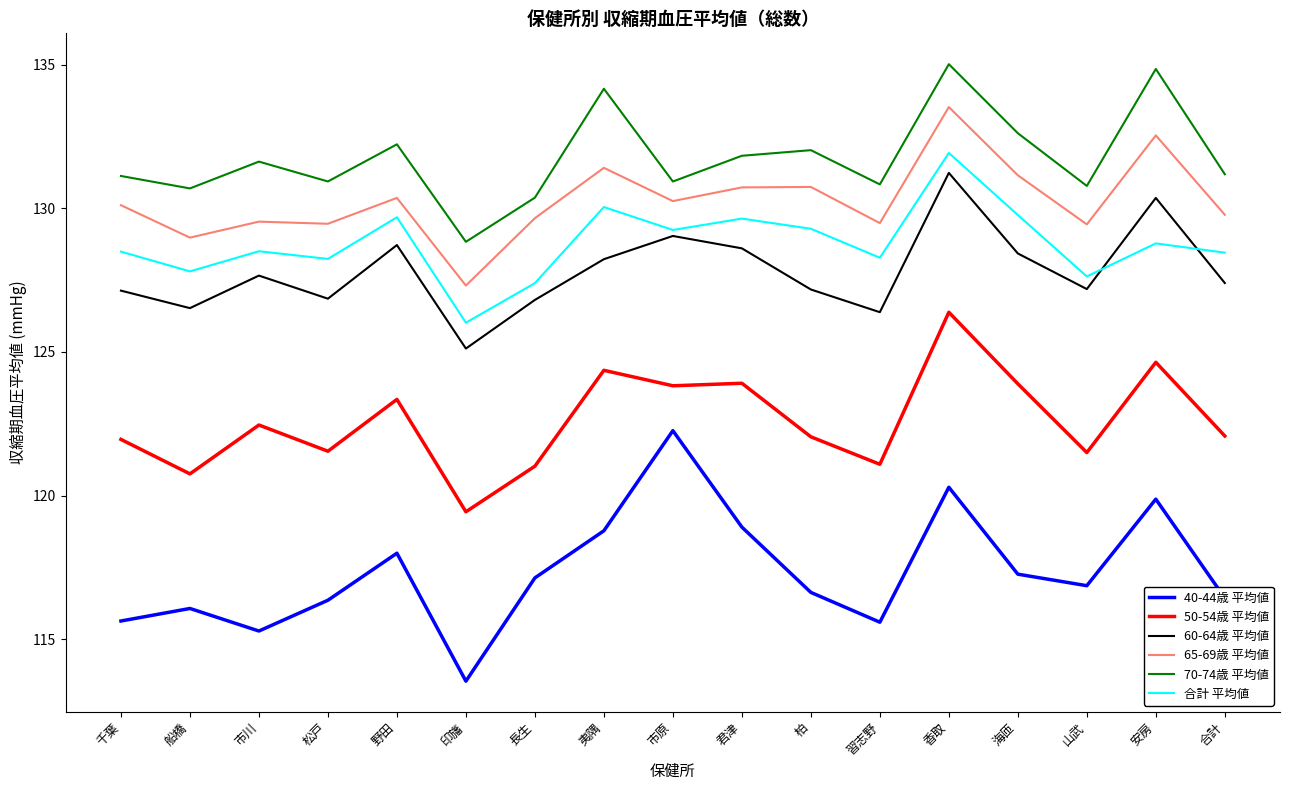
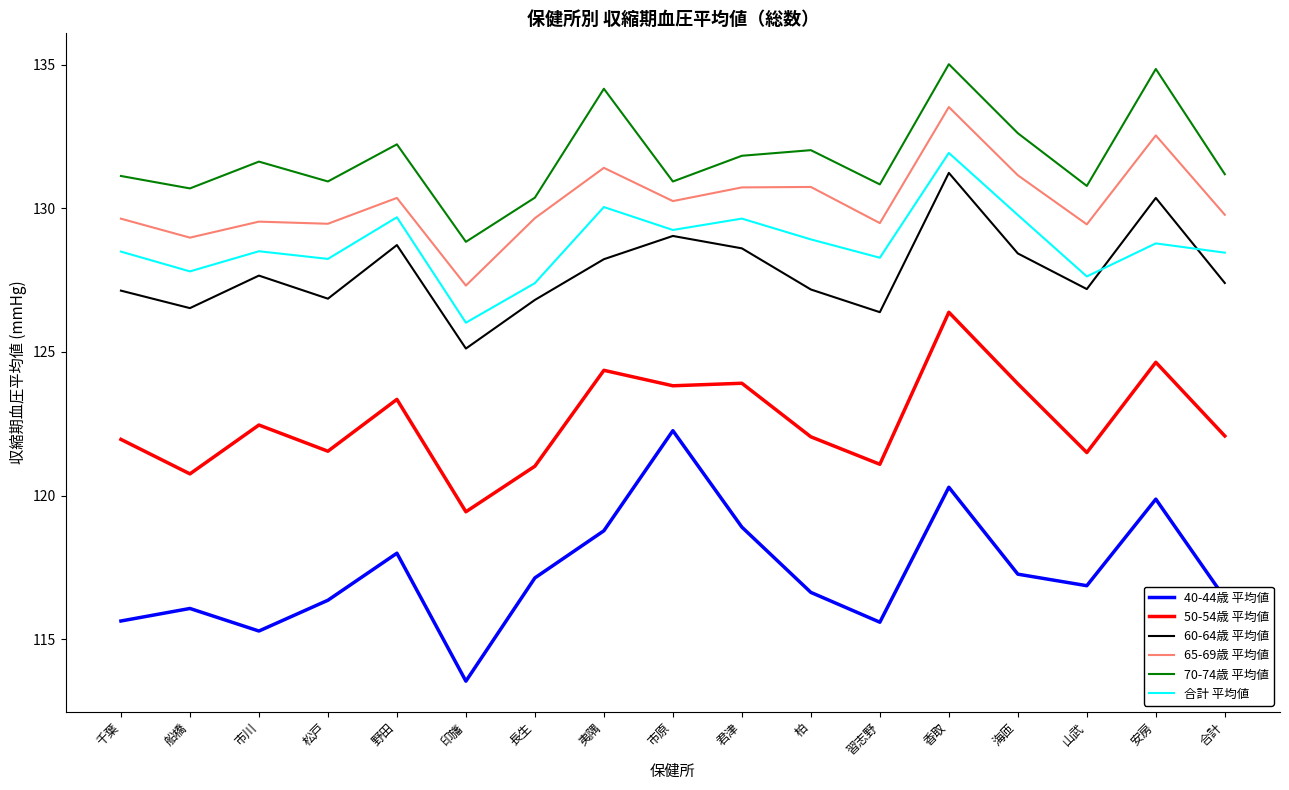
65-69歳 平均値, 千葉: 130.1 -> 129.6
合計 平均値, 柏: 129.3 -> 128.9
